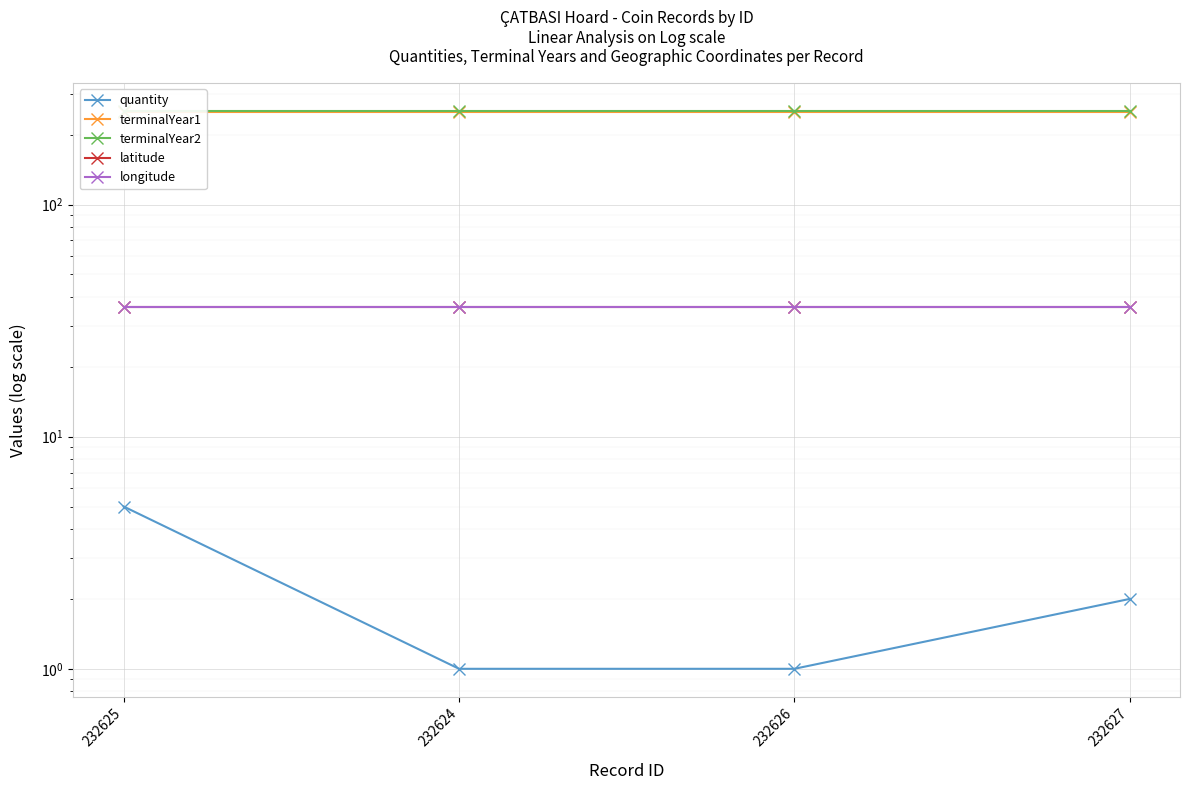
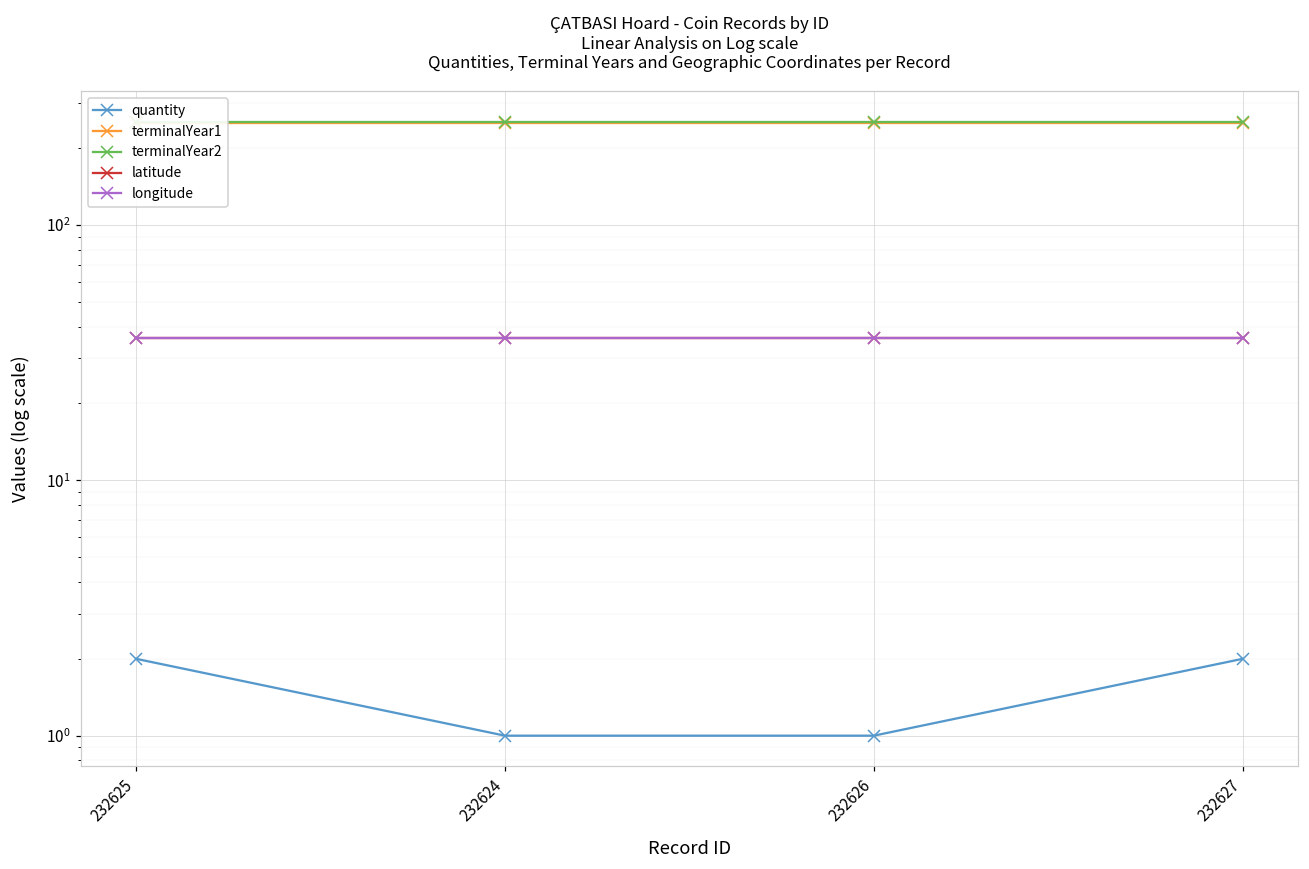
quantity, 232625: 5 -> 2
